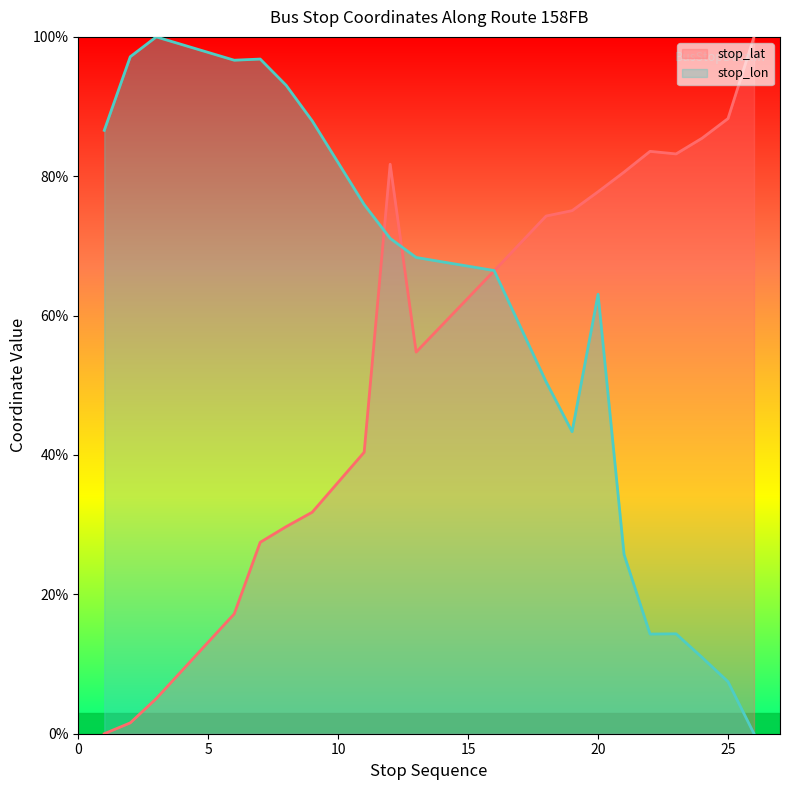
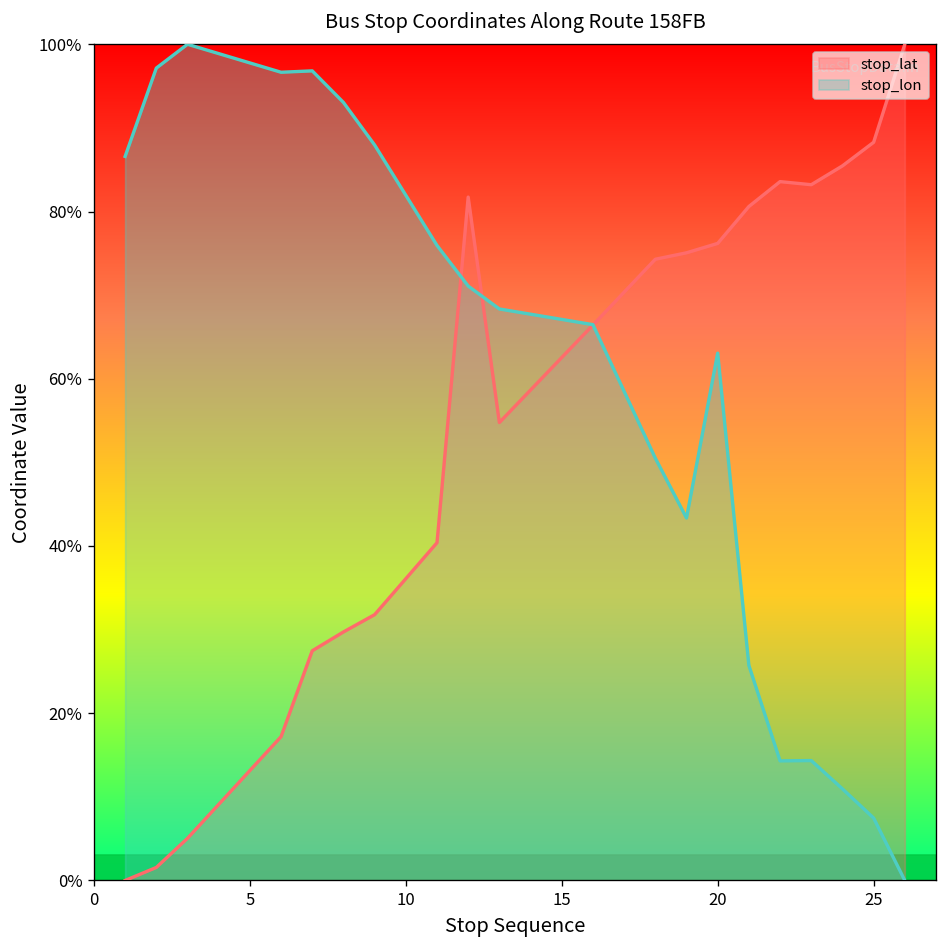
stop_lat, 20: 78% -> 76%
